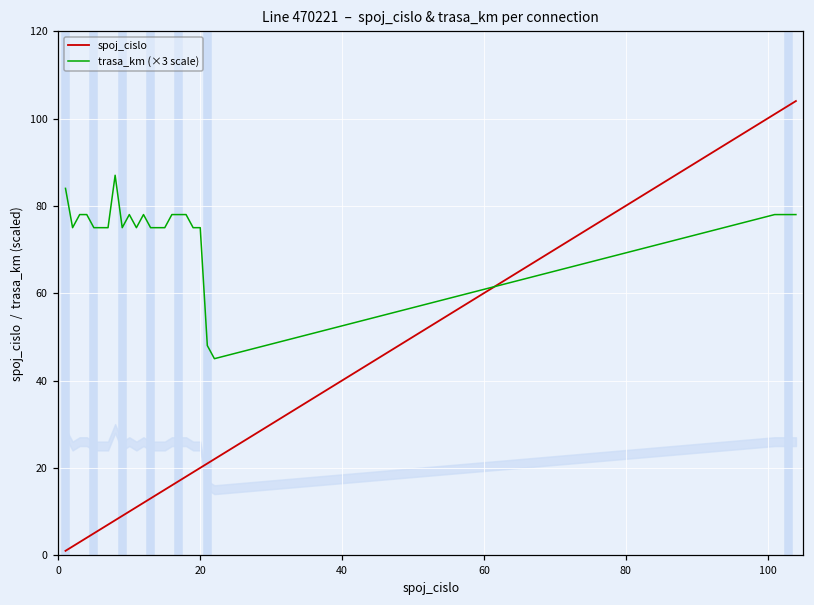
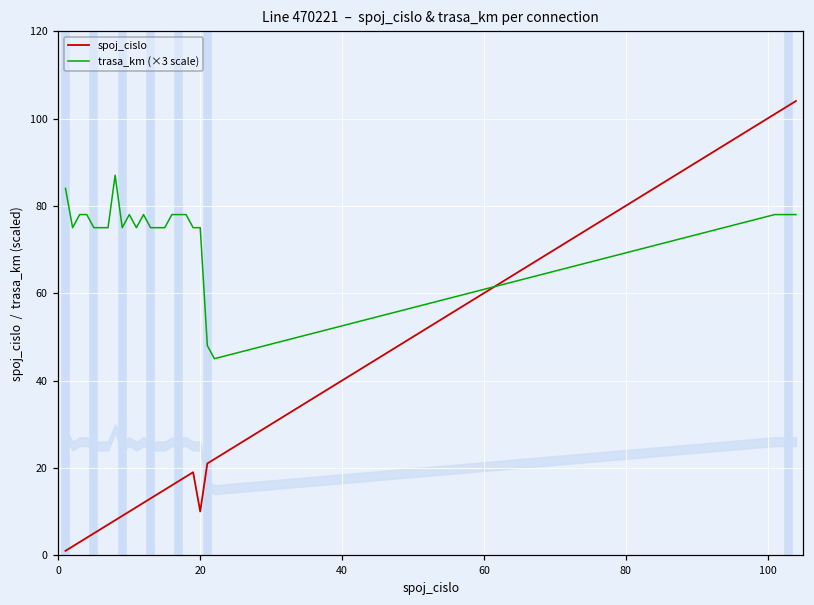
spoj_cislo, 20: 20 -> 10
